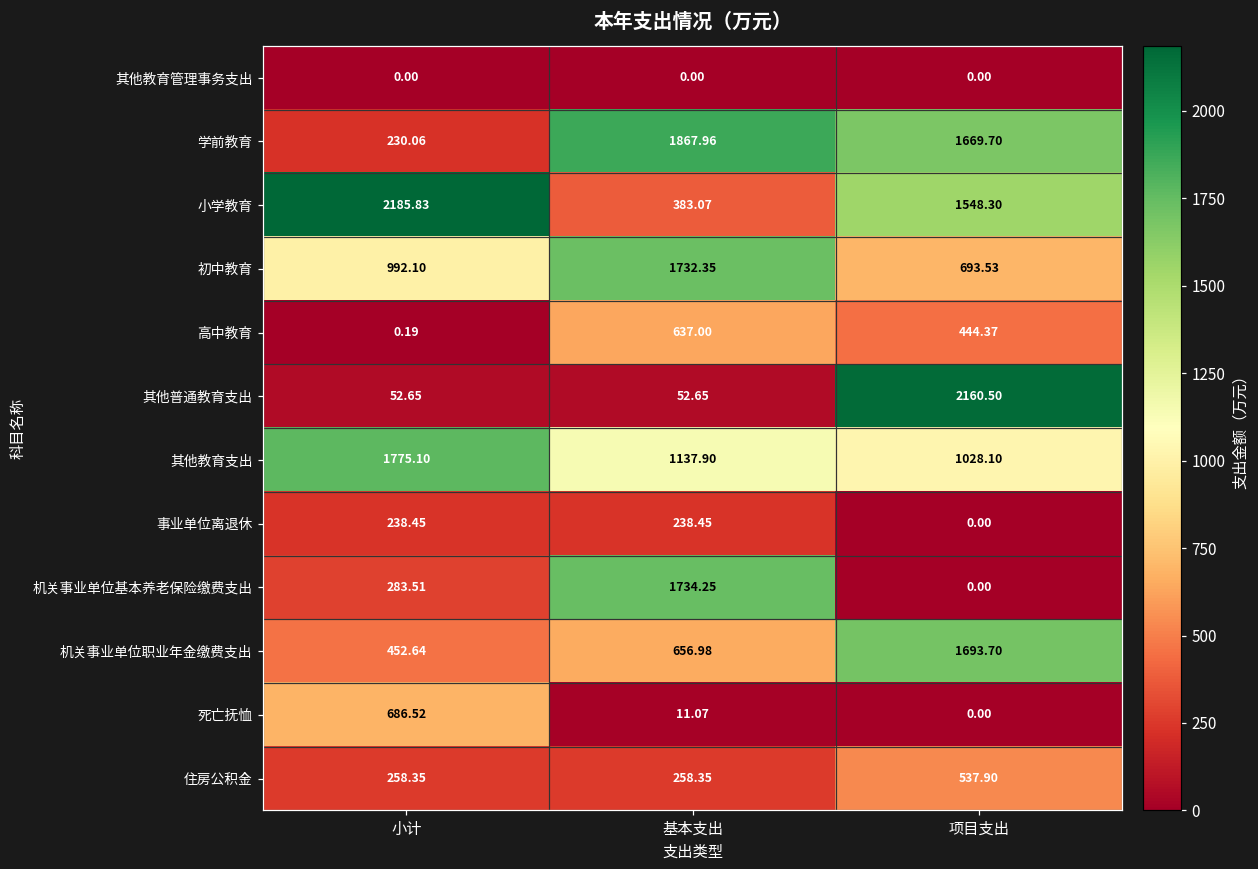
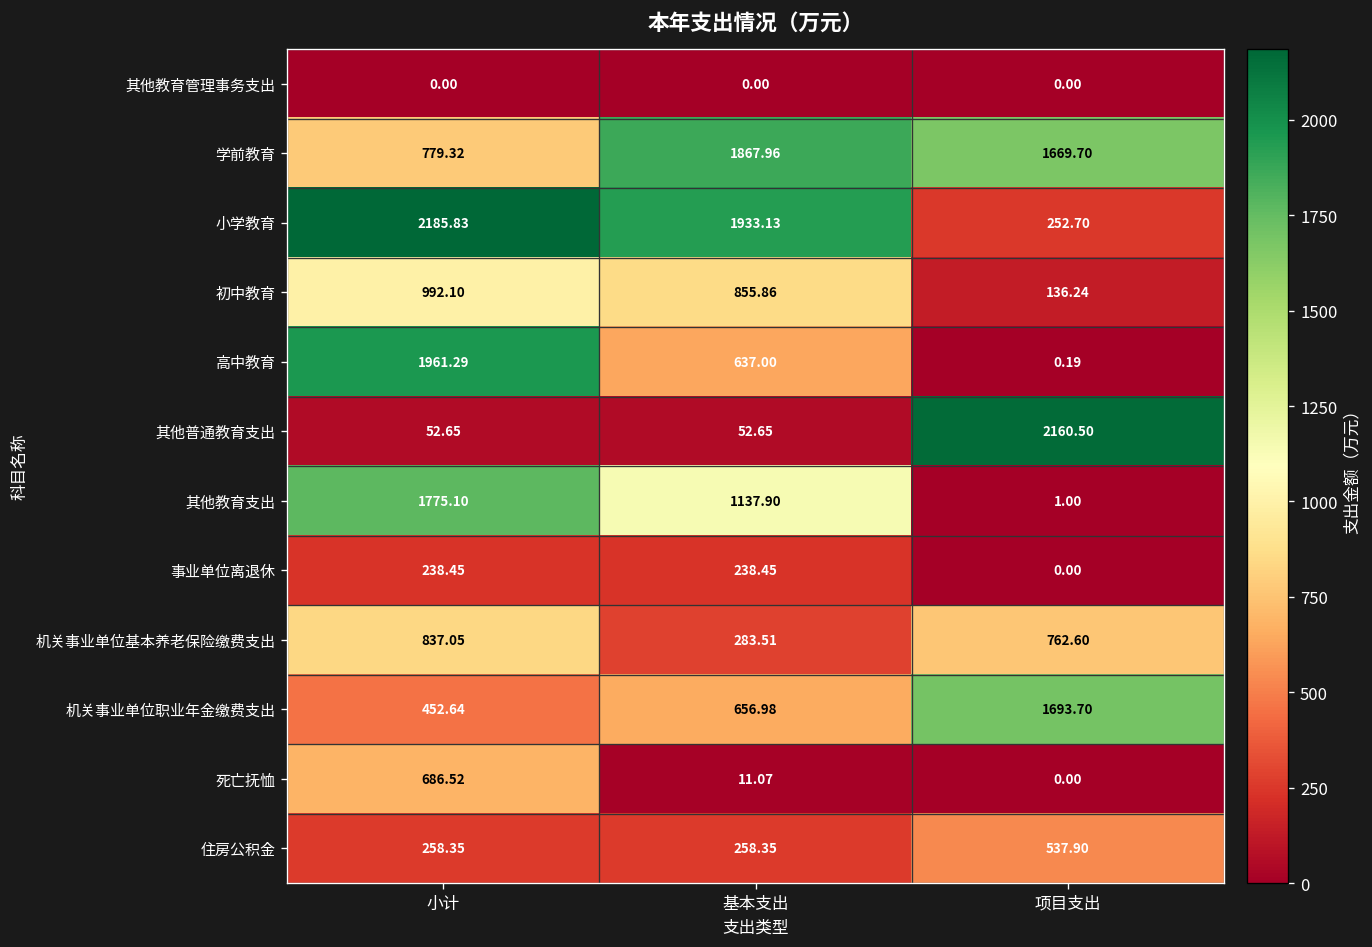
学前教育, 小计: 230.06 -> 779.32
小学教育, 基本支出: 383.07 -> 1933.13
小学教育, 项目支出: 1548.30 -> 252.70
初中教育, 基本支出: 1732.35 -> 855.86
初中教育, 项目支出: 693.53 -> 136.24
高中教育, 小计: 0.19 -> 1961.29
高中教育, 项目支出: 444.37 -> 0.19
其他教育支出, 项目支出: 1028.10 -> 1.00
机关事业单位基本养老保险缴费支出, 小计: 283.51 -> 837.05
机关事业单位基本养老保险缴费支出, 基本支出: 1734.25 -> 283.51
机关事业单位基本养老保险缴费支出, 项目支出: 0.00 -> 762.60
